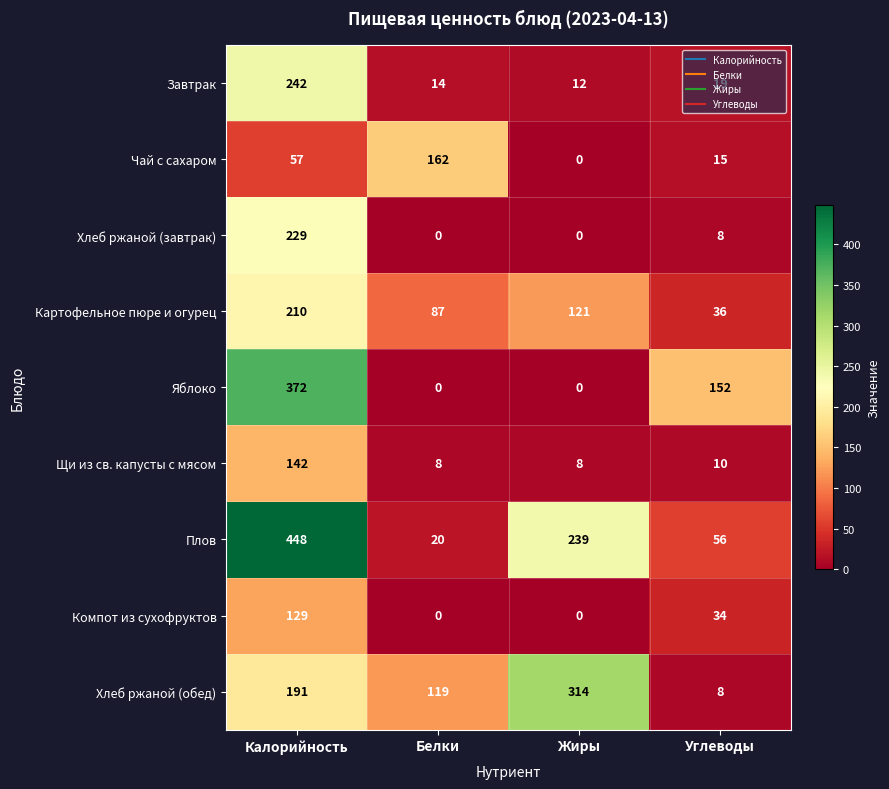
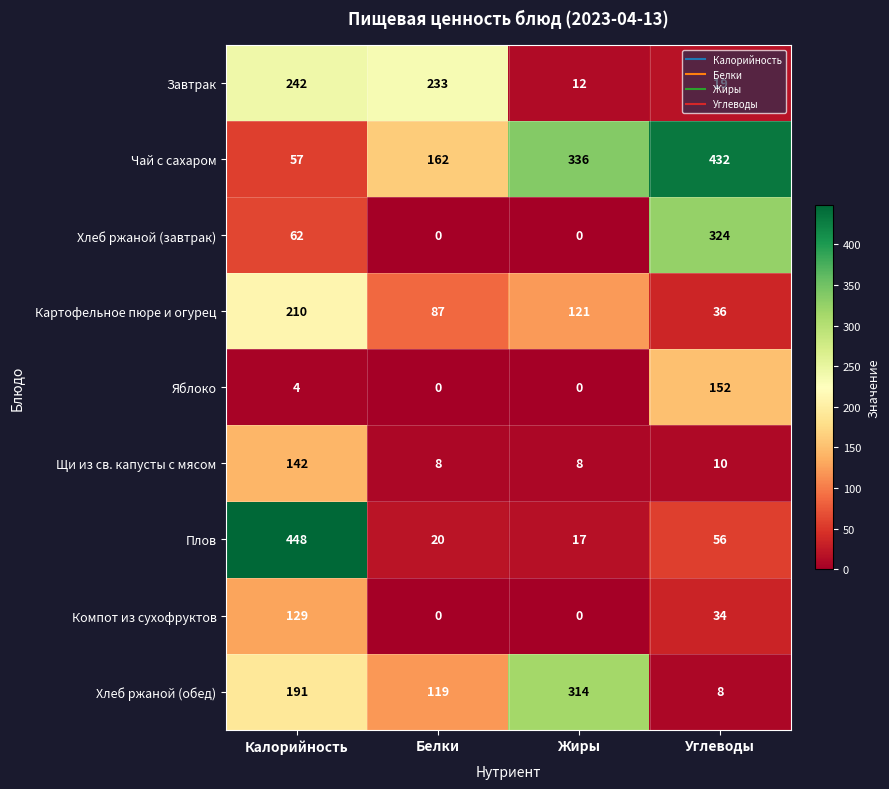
Завтрак, Белки: 14 -> 233
Чай с сахаром, Жиры: 0 -> 336
Чай с сахаром, Углеводы: 15 -> 432
Хлеб ржаной (завтрак), Калорийность: 229 -> 62
Хлеб ржаной (завтрак), Углеводы: 8 -> 324
Яблоко, Калорийность: 372 -> 4
Плов, Жиры: 239 -> 17
